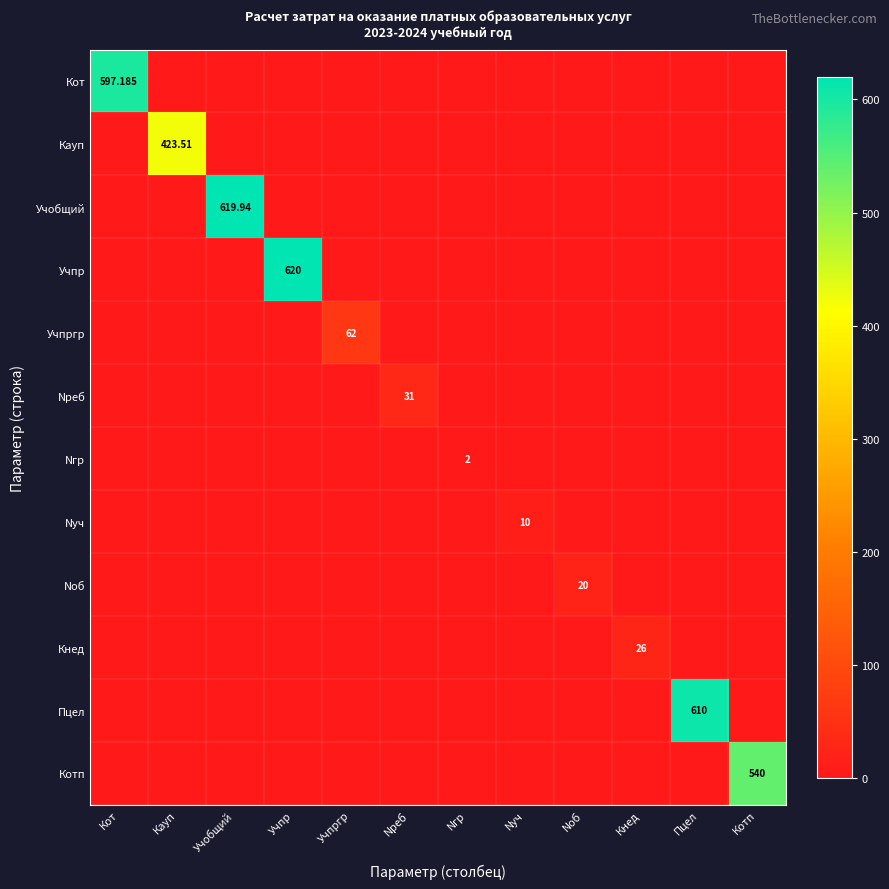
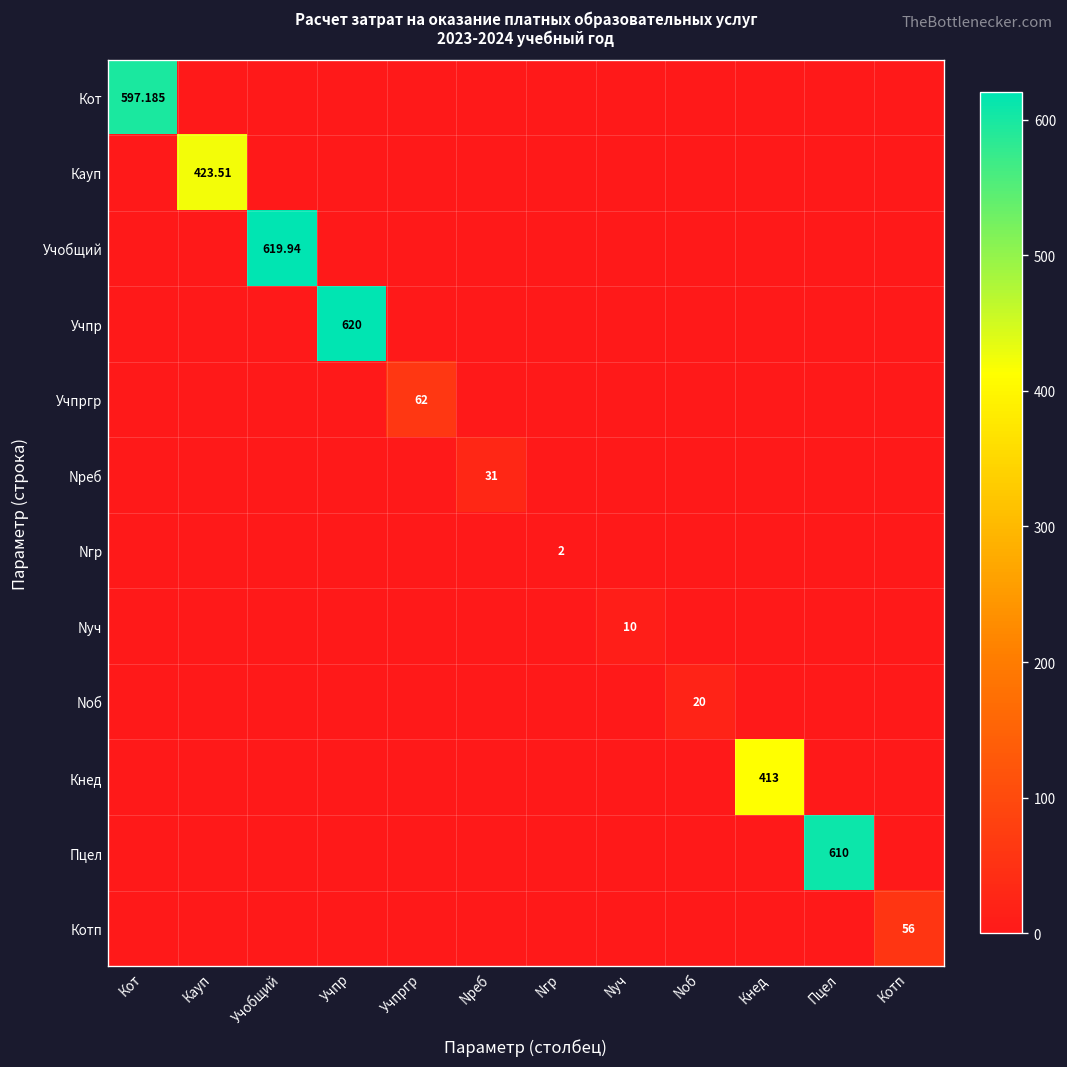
Кнед, Кнед: 26 -> 413
Котп, Котп: 540 -> 56
